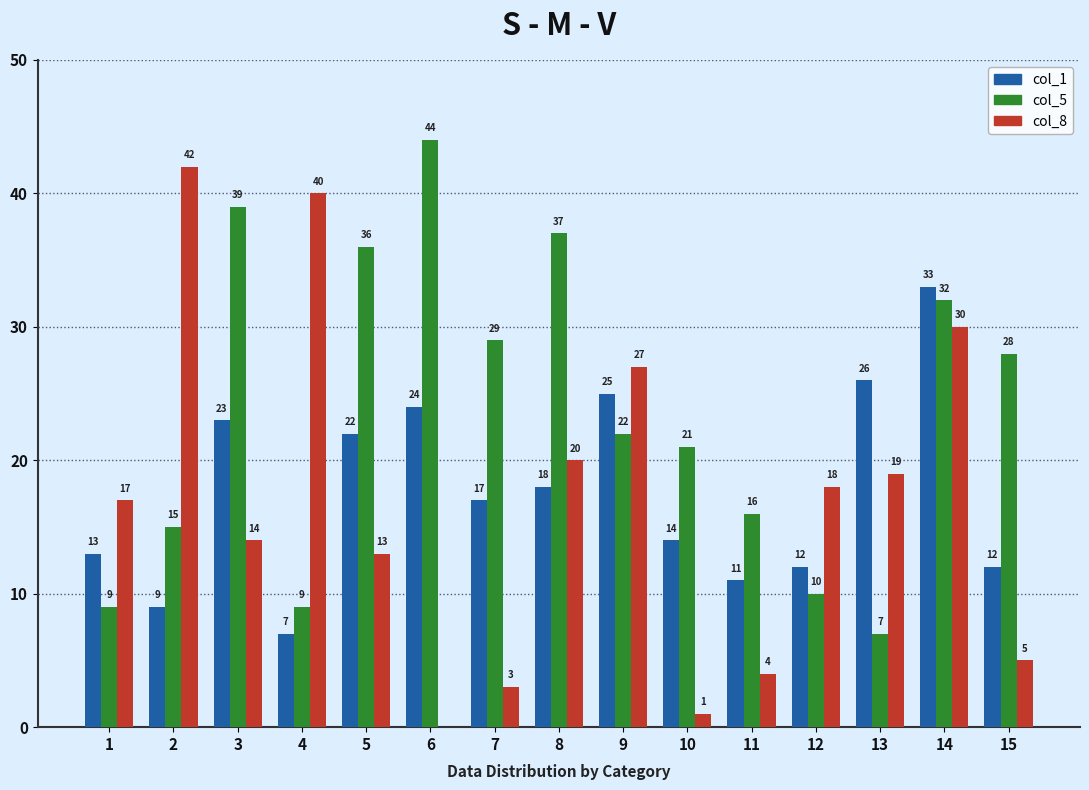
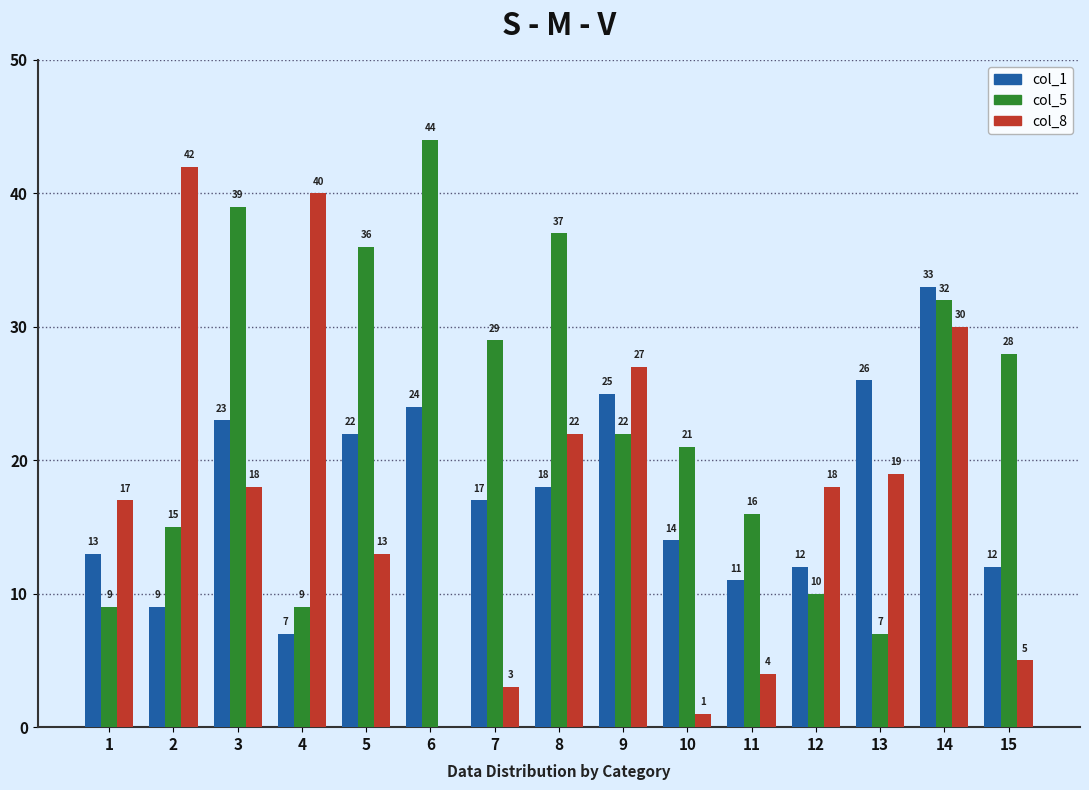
col_8, 3: 14 -> 18
col_8, 8: 20 -> 22
